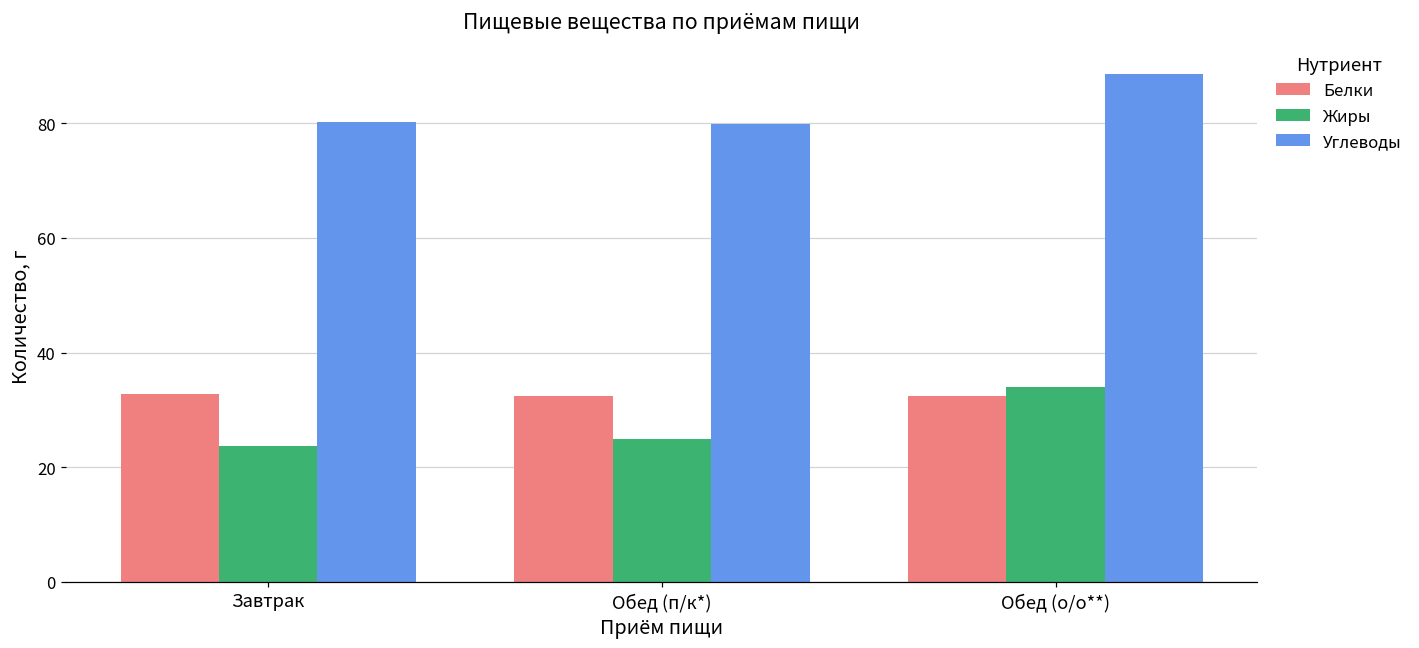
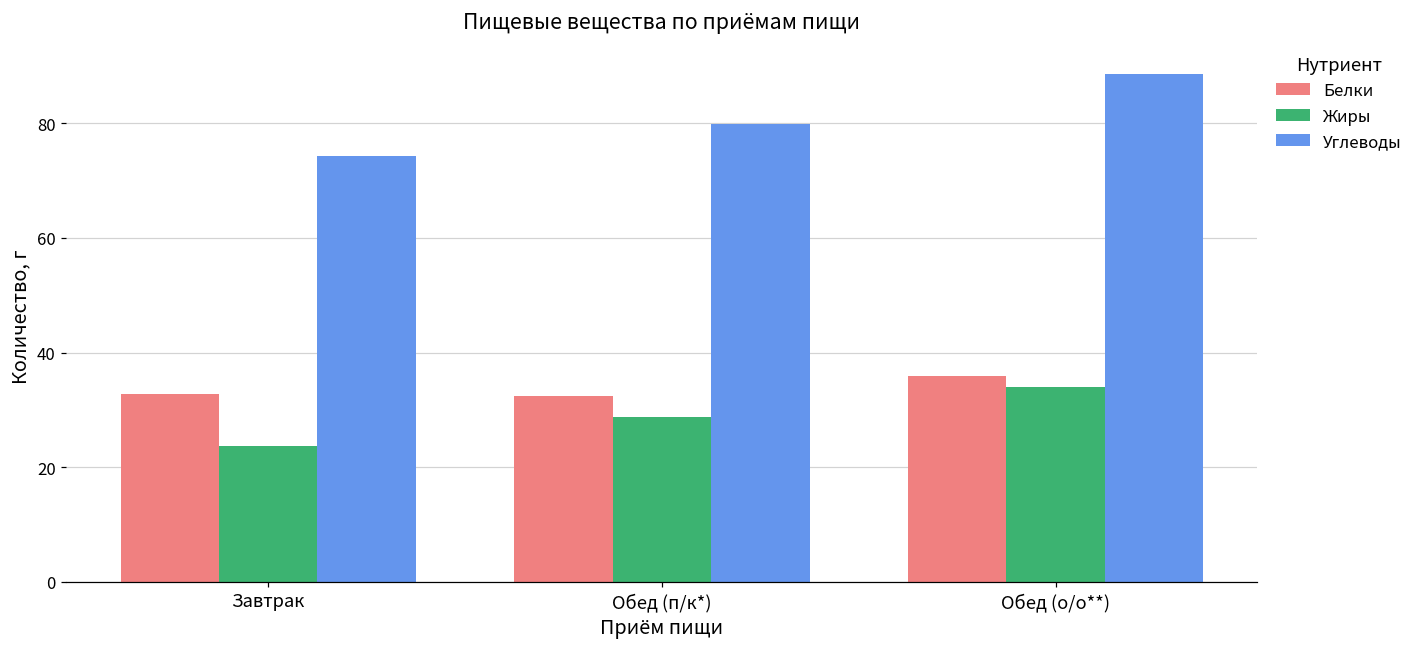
Углеводы, Завтрак: 80 -> 74
Жиры, Обед (п/к*): 25 -> 29
Белки, Обед (о/о**): 32 -> 36
